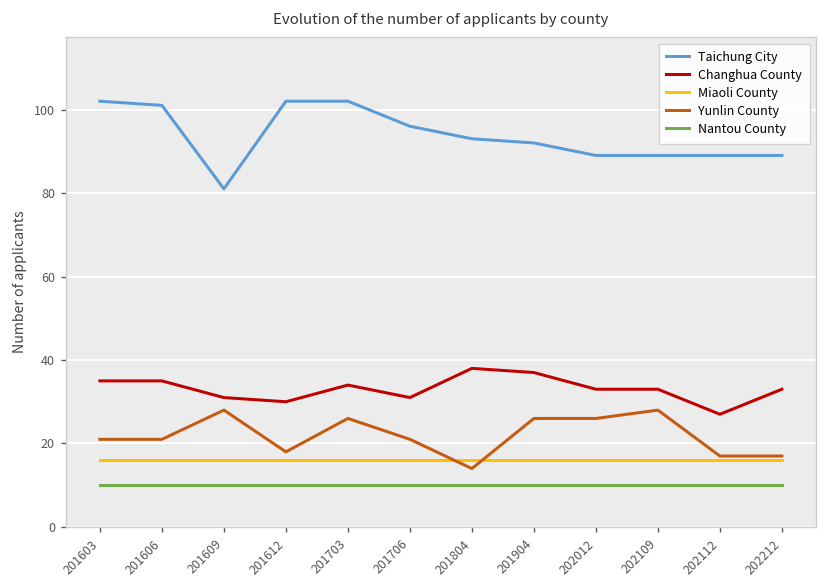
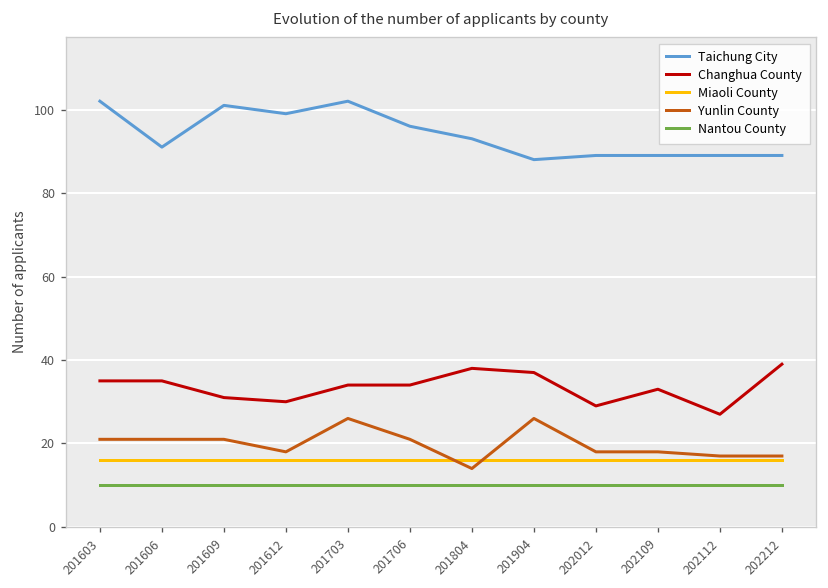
Taichung City, 201606: 101 -> 91
Taichung City, 201609: 81 -> 101
Yunlin County, 201609: 28 -> 21
Taichung City, 201612: 102 -> 99
Changhua County, 201706: 31 -> 34
Taichung City, 201904: 92 -> 88
Changhua County, 202012: 33 -> 29
Yunlin County, 202012: 26 -> 18
Yunlin County, 202109: 28 -> 18
Changhua County, 202212: 33 -> 39
